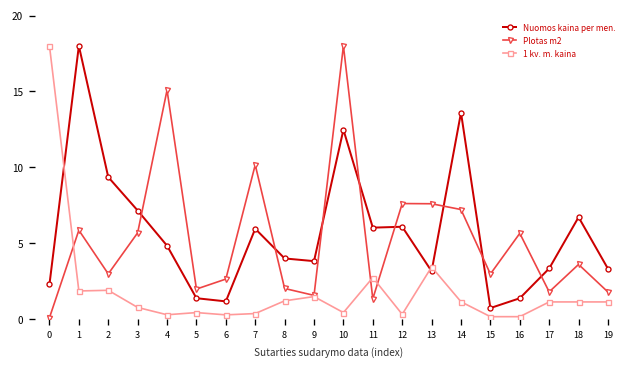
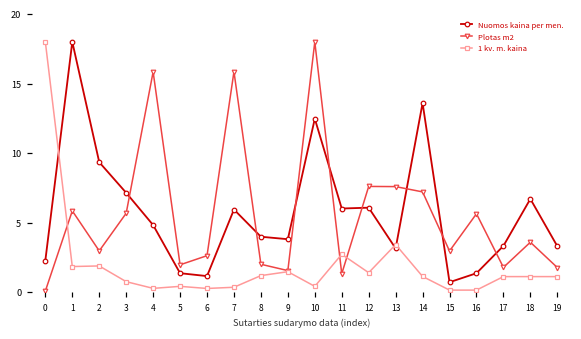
Plotas m2, 4: 15.1 -> 15.8
Plotas m2, 7: 10.2 -> 15.9
1 kv. m. kaina, 12: 0.3 -> 1.4
